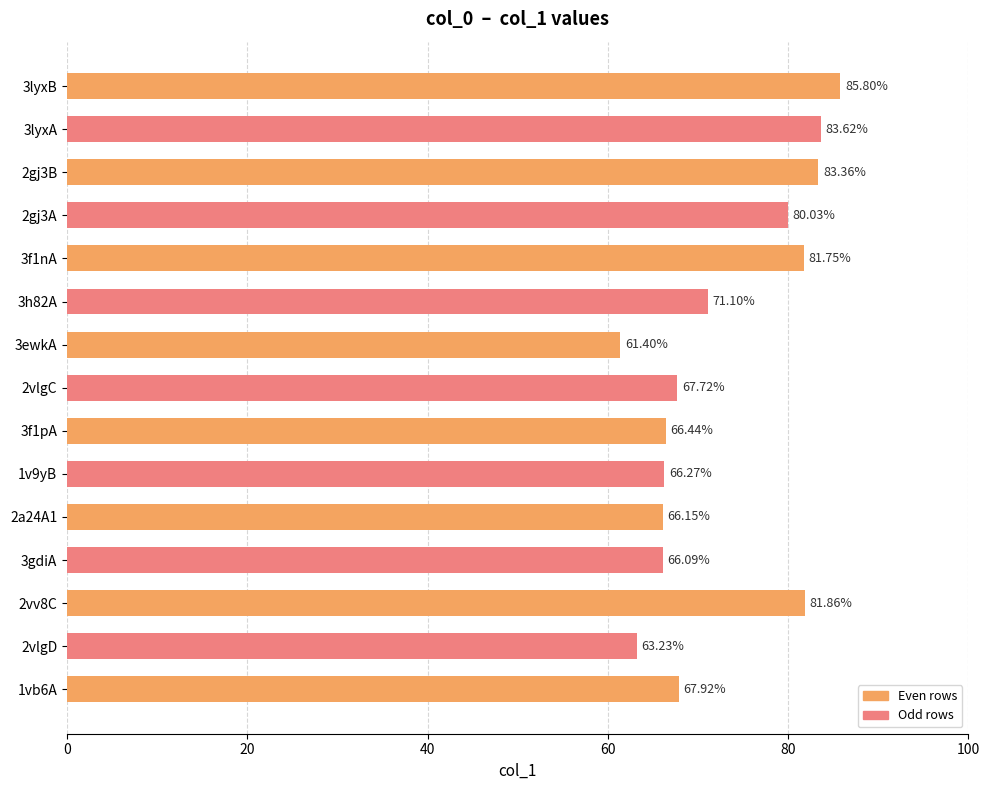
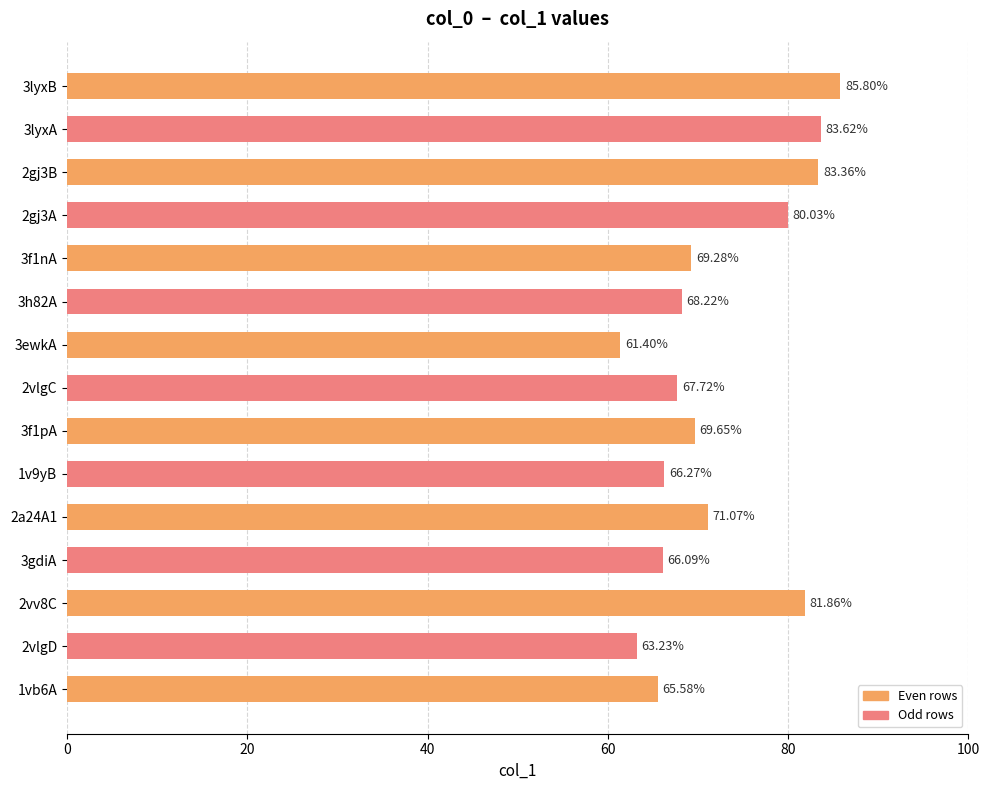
3f1nA: 81.75% -> 69.28%
3h82A: 71.10% -> 68.22%
3f1pA: 66.44% -> 69.65%
2a24A1: 66.15% -> 71.07%
1vb6A: 67.92% -> 65.58%
